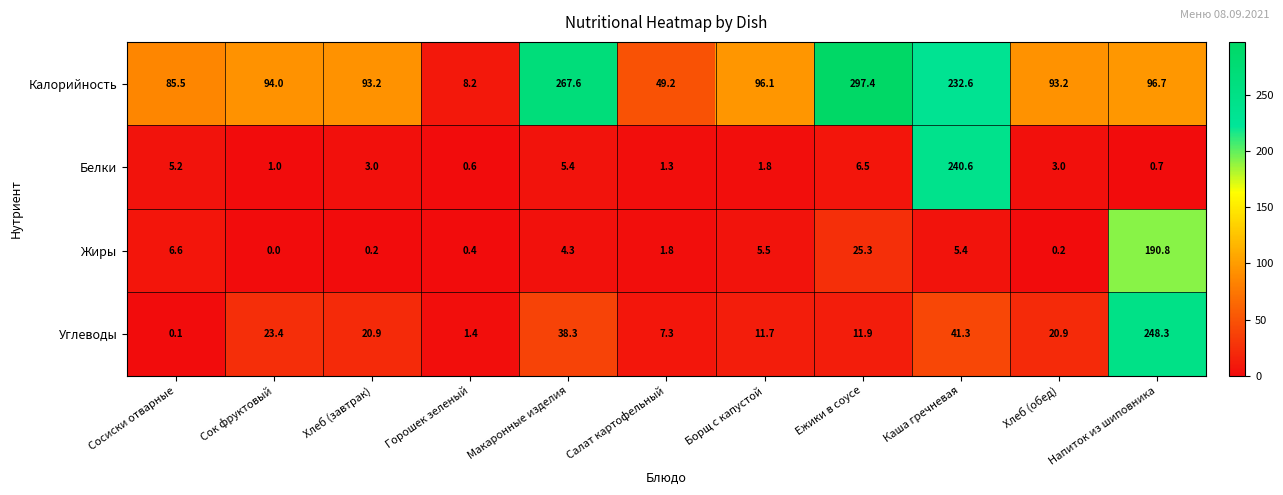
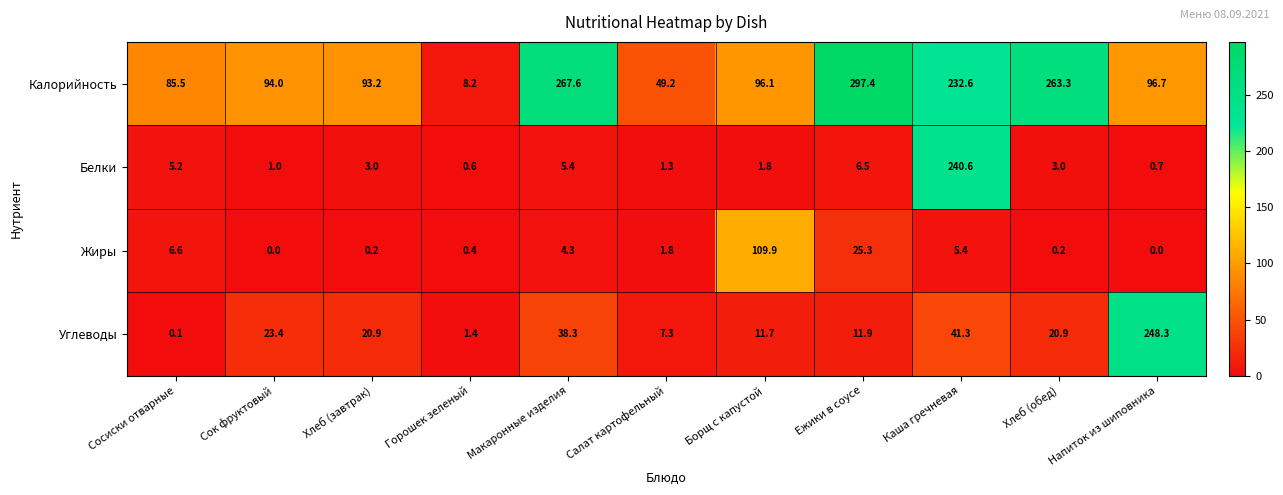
Калорийность, Хлеб (обед): 93.2 -> 263.3
Жиры, Борщ с капустой: 5.5 -> 109.9
Жиры, Напиток из шиповника: 190.8 -> 0.0
